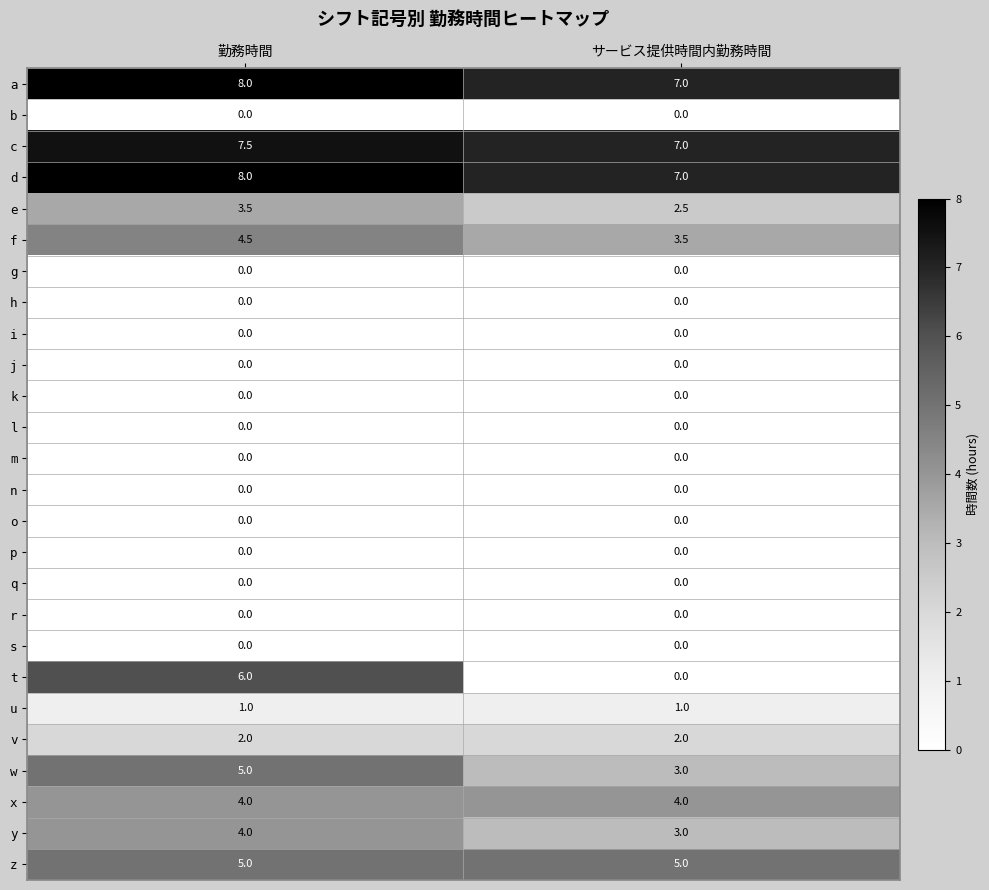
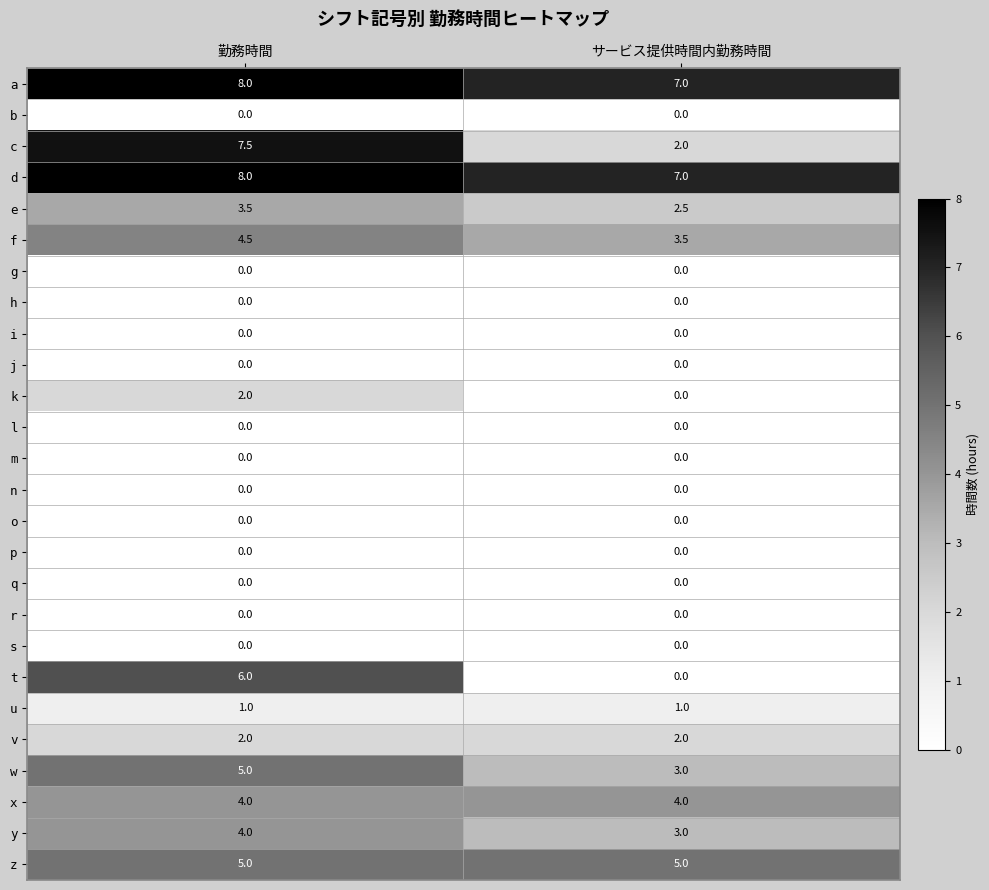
c, サービス提供時間内勤務時間: 7.0 -> 2.0
k, 勤務時間: 0.0 -> 2.0
